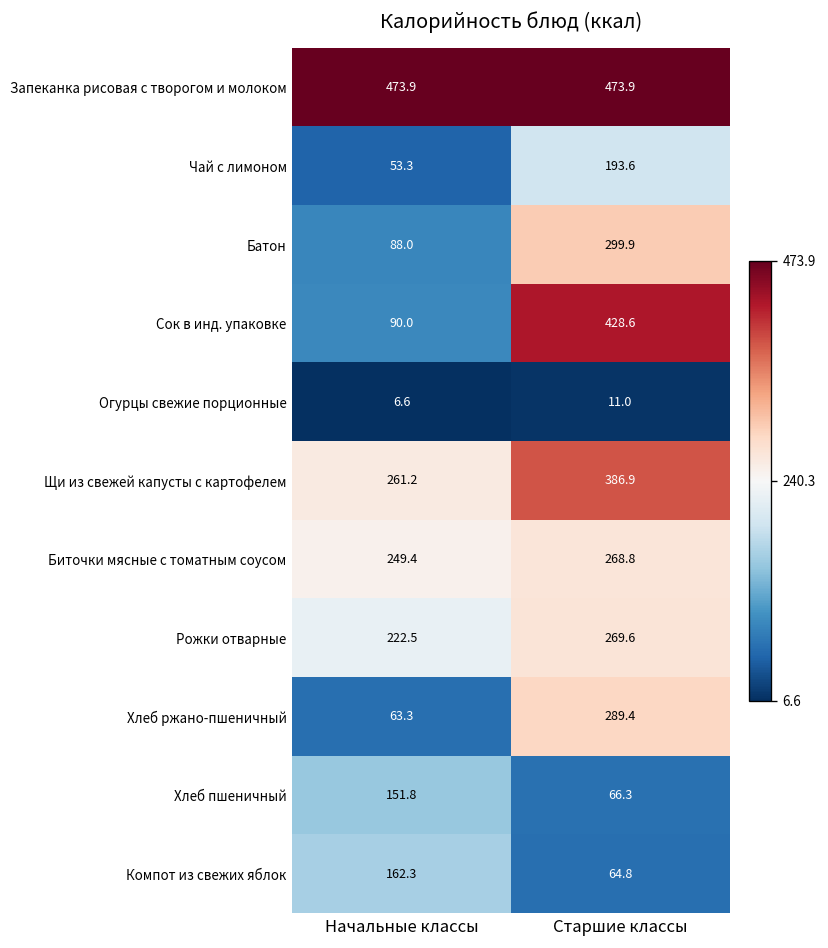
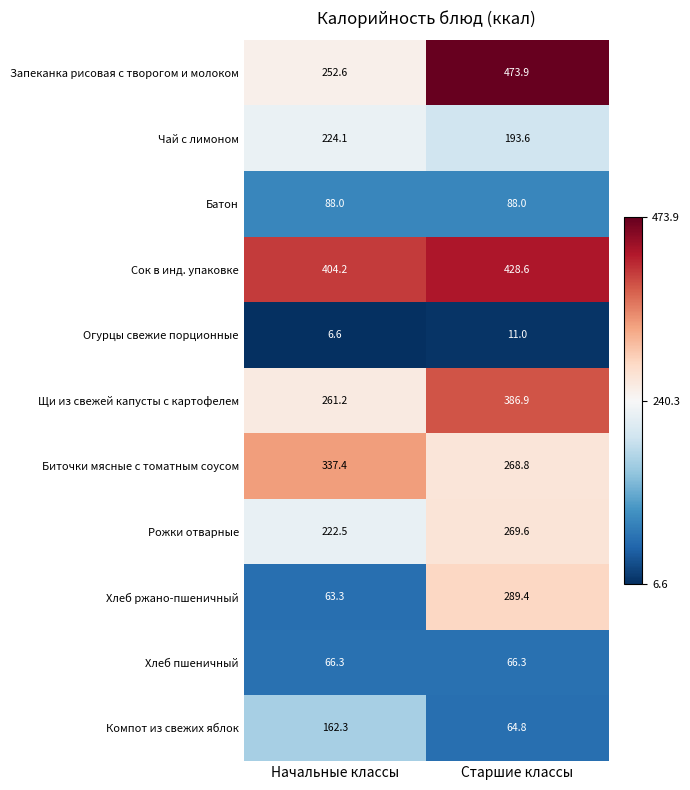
Запеканка рисовая с творогом и молоком, Начальные классы: 473.9 -> 252.6
Чай с лимоном, Начальные классы: 53.3 -> 224.1
Батон, Старшие классы: 299.9 -> 88.0
Сок в инд. упаковке, Начальные классы: 90.0 -> 404.2
Биточки мясные с томатным соусом, Начальные классы: 249.4 -> 337.4
Хлеб пшеничный, Начальные классы: 151.8 -> 66.3
